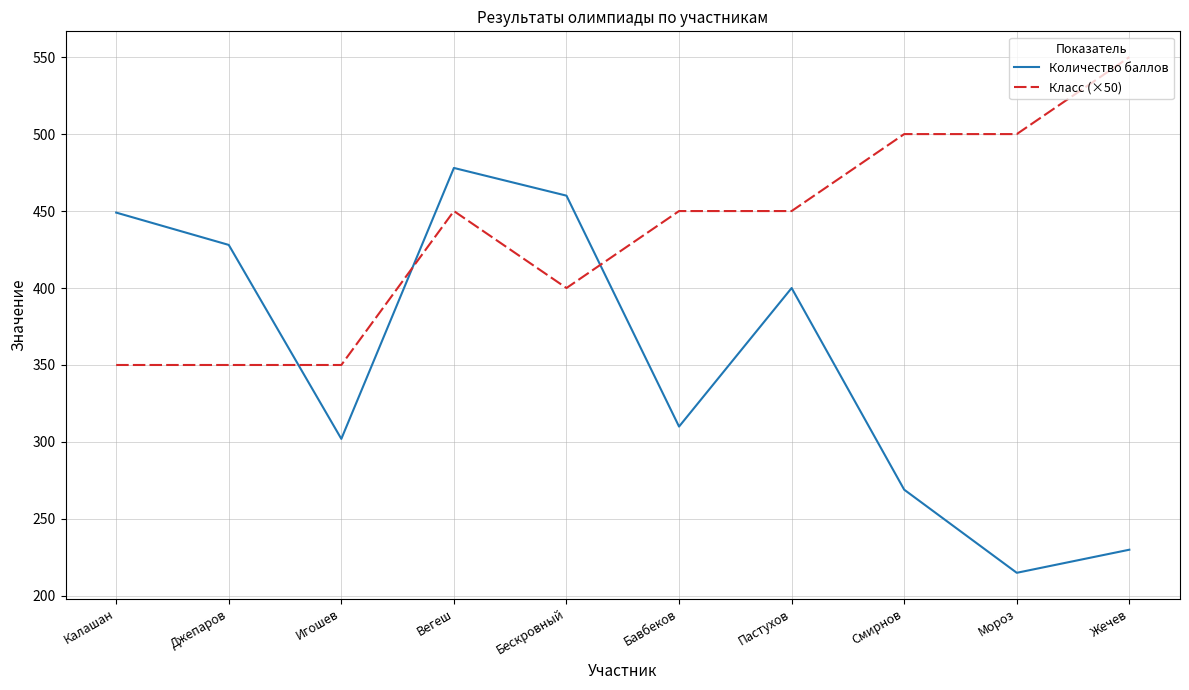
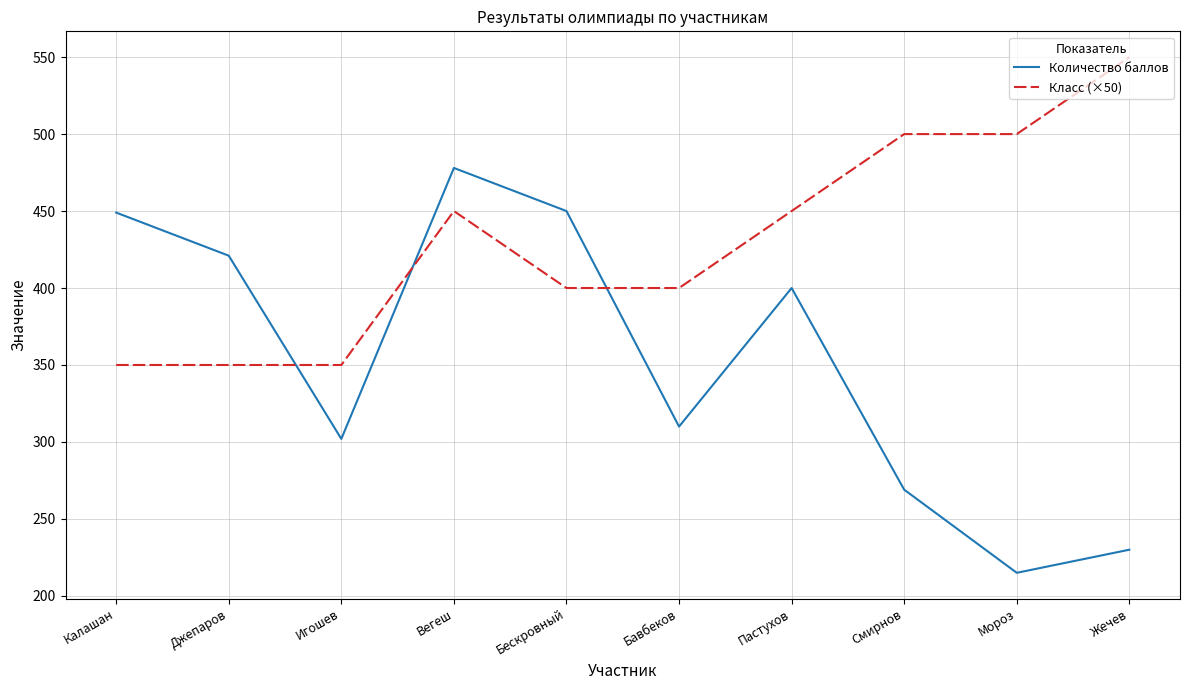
Количество баллов, Джепаров: 428 -> 421
Количество баллов, Бескровный: 460 -> 450
Класс (×50), Бавбеков: 450 -> 400
